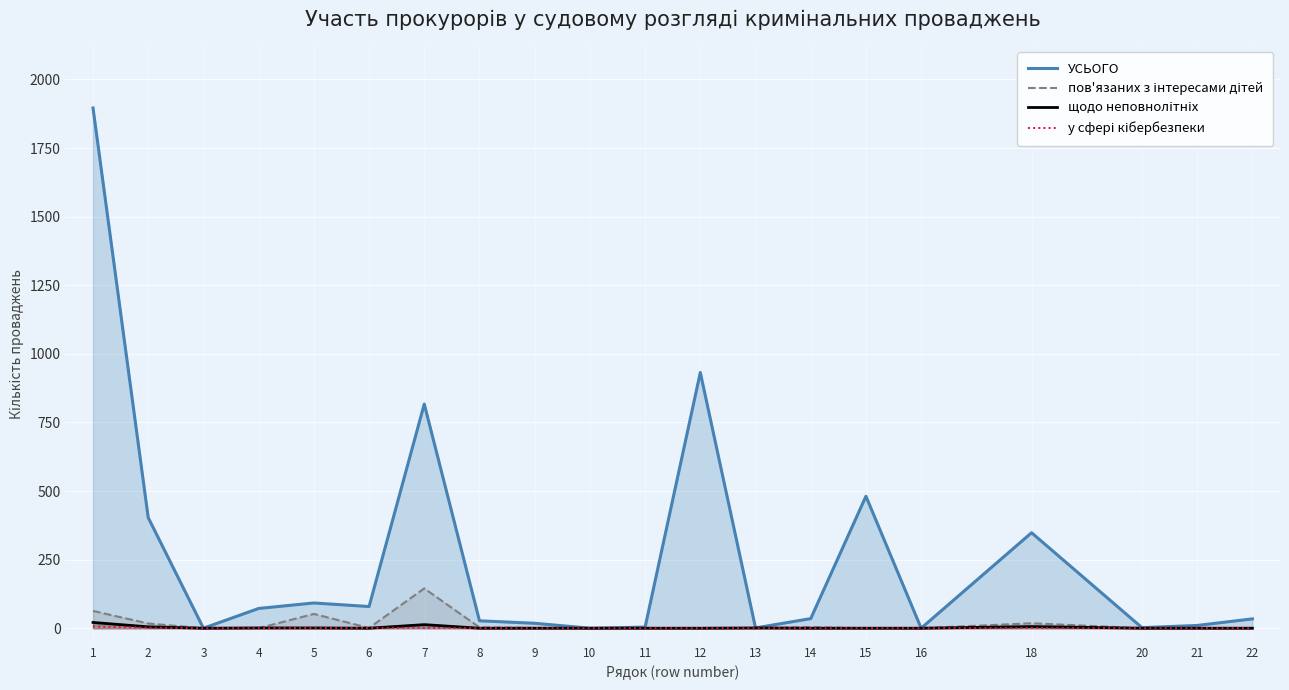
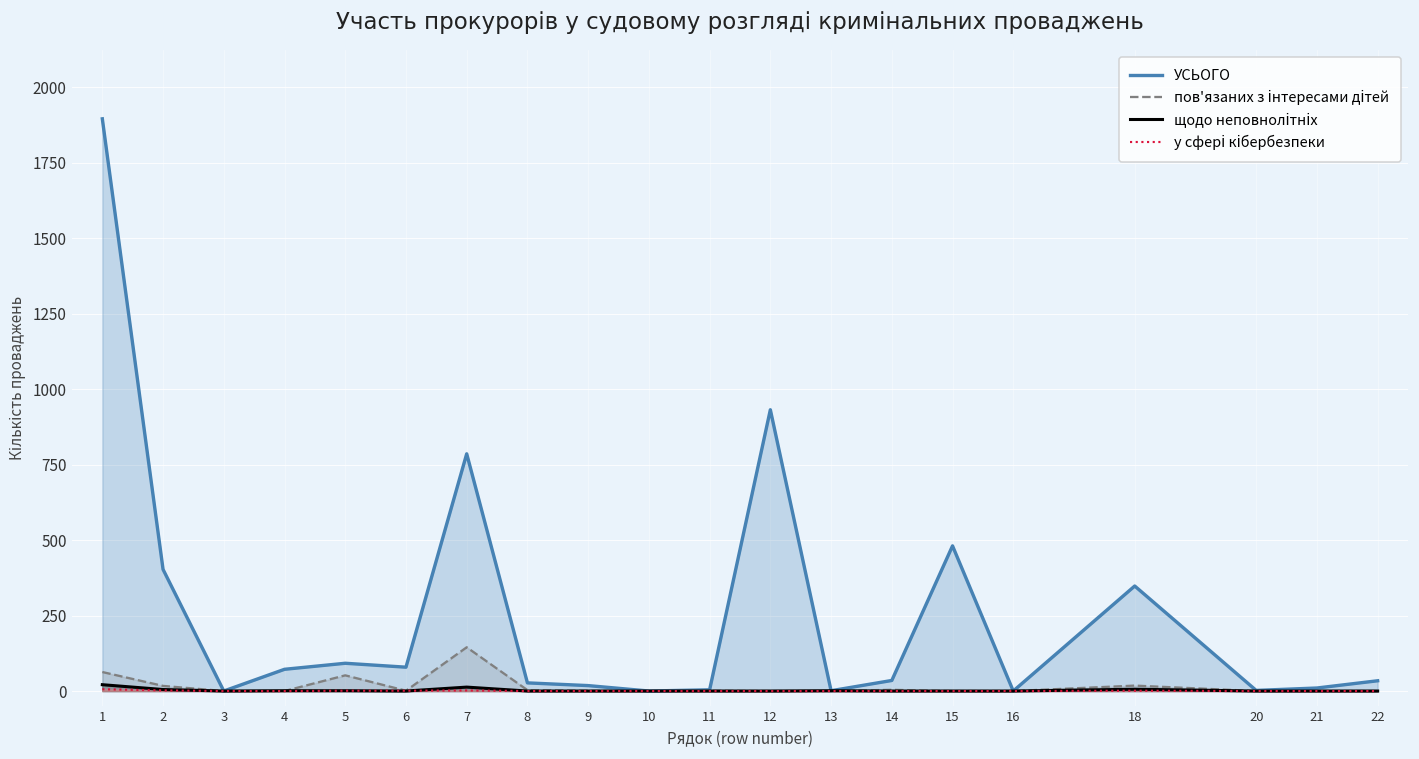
УСЬОГО, 7: 820 -> 790
